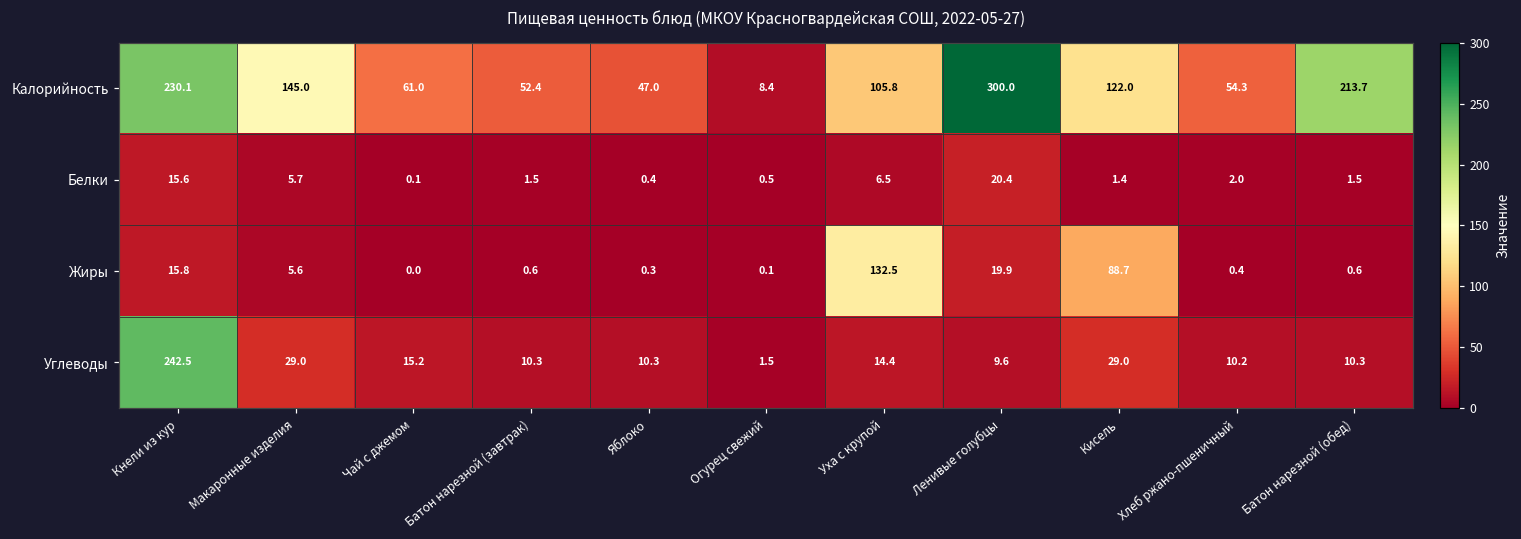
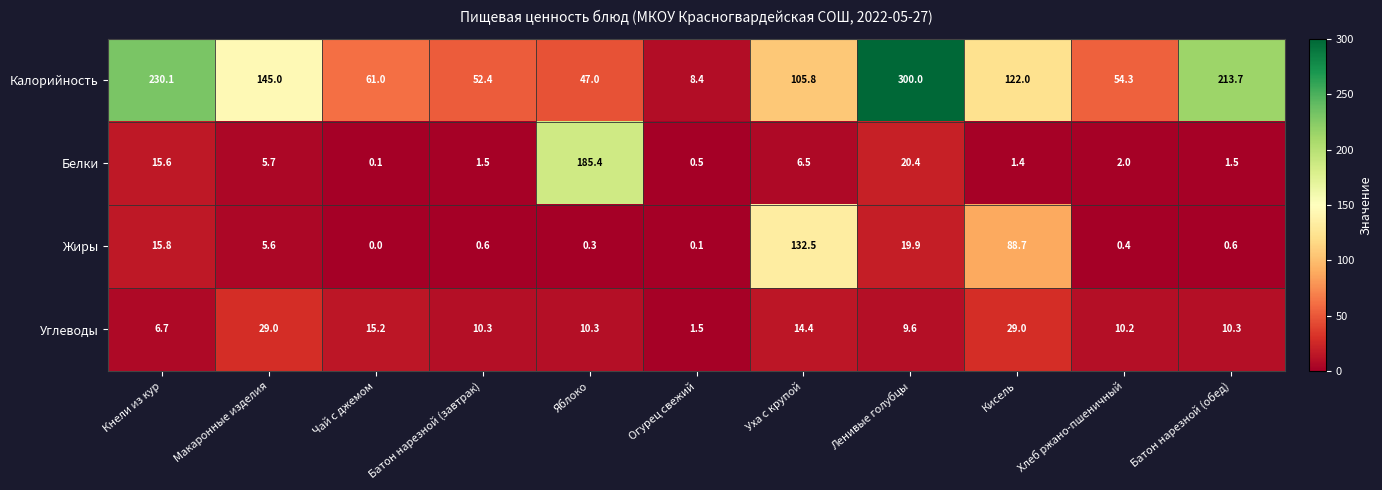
Белки, Яблоко: 0.4 -> 185.4
Углеводы, Кнели из кур: 242.5 -> 6.7
